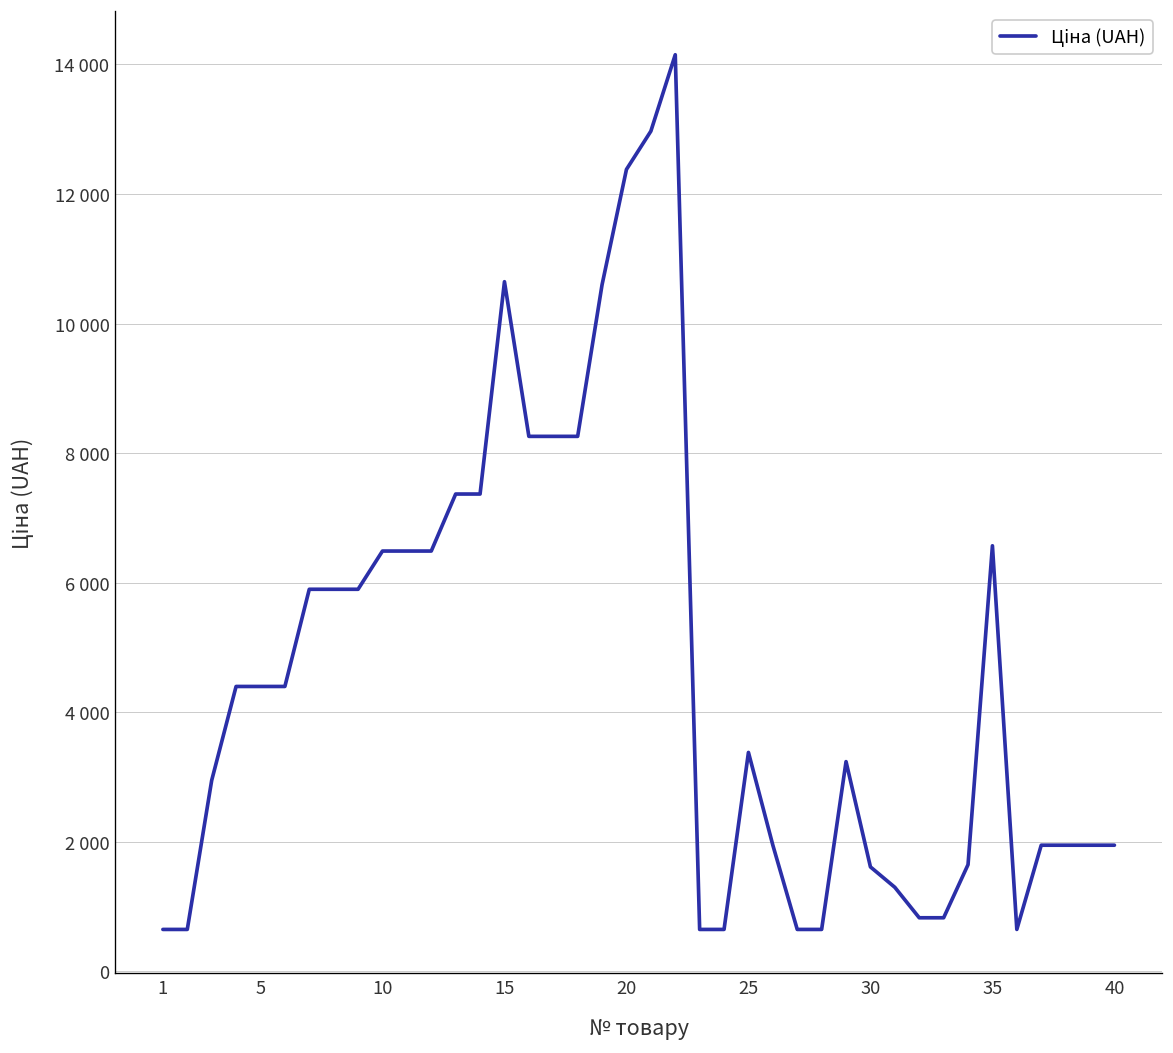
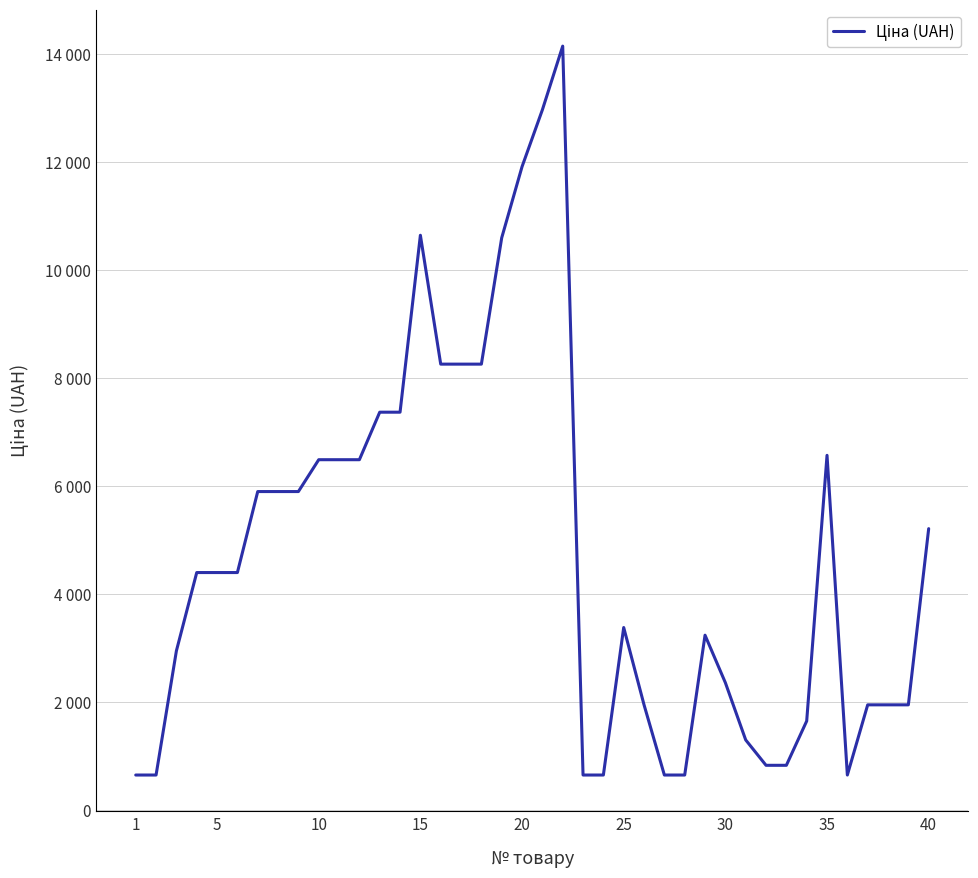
20: 12400 -> 11900
30: 1600 -> 2400
40: 1900 -> 5200
